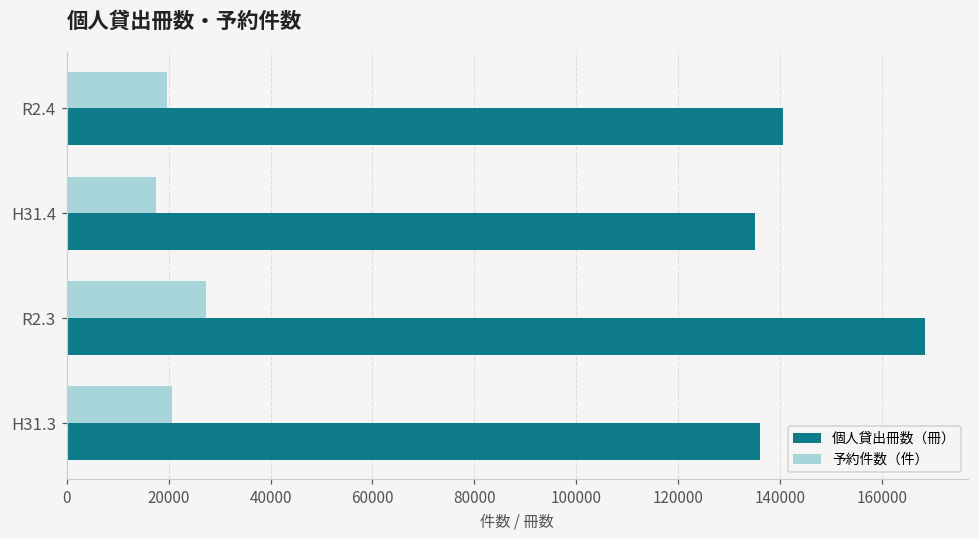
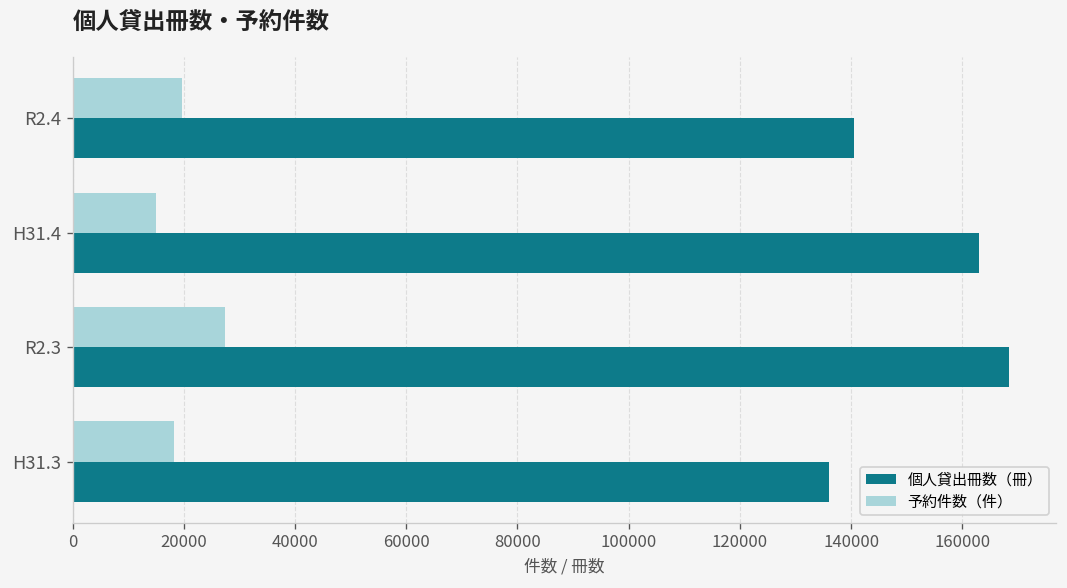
予約件数（件）, H31.4: 18000 -> 15000
個人貸出冊数（冊）, H31.4: 135000 -> 163000
予約件数（件）, H31.3: 21000 -> 18000
